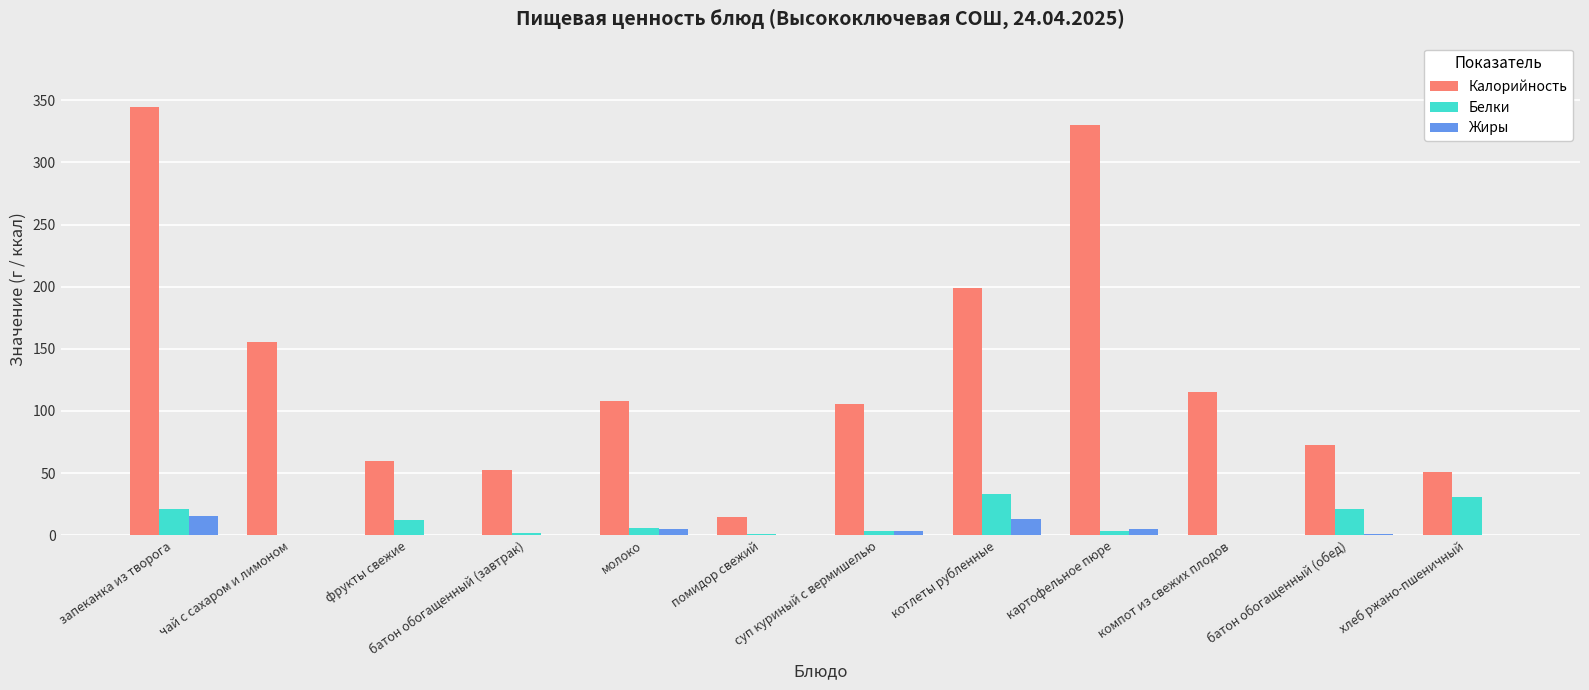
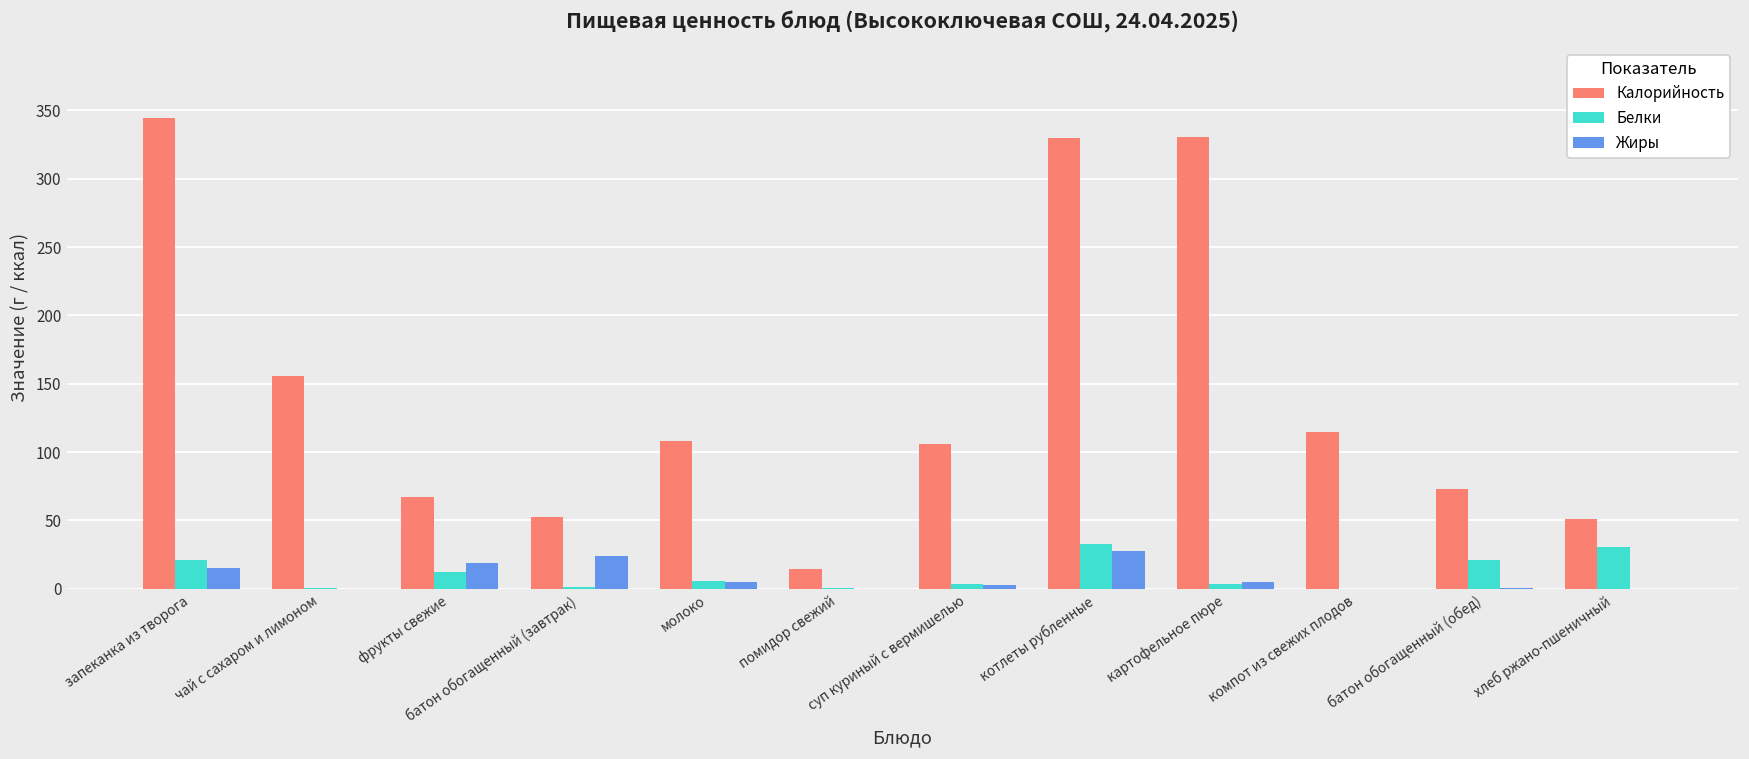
Калорийность, фрукты свежие: 60 -> 67
Жиры, фрукты свежие: 1 -> 19
Жиры, батон обогащенный (завтрак): 1 -> 24
Калорийность, котлеты рубленные: 199 -> 330
Жиры, котлеты рубленные: 13 -> 27
